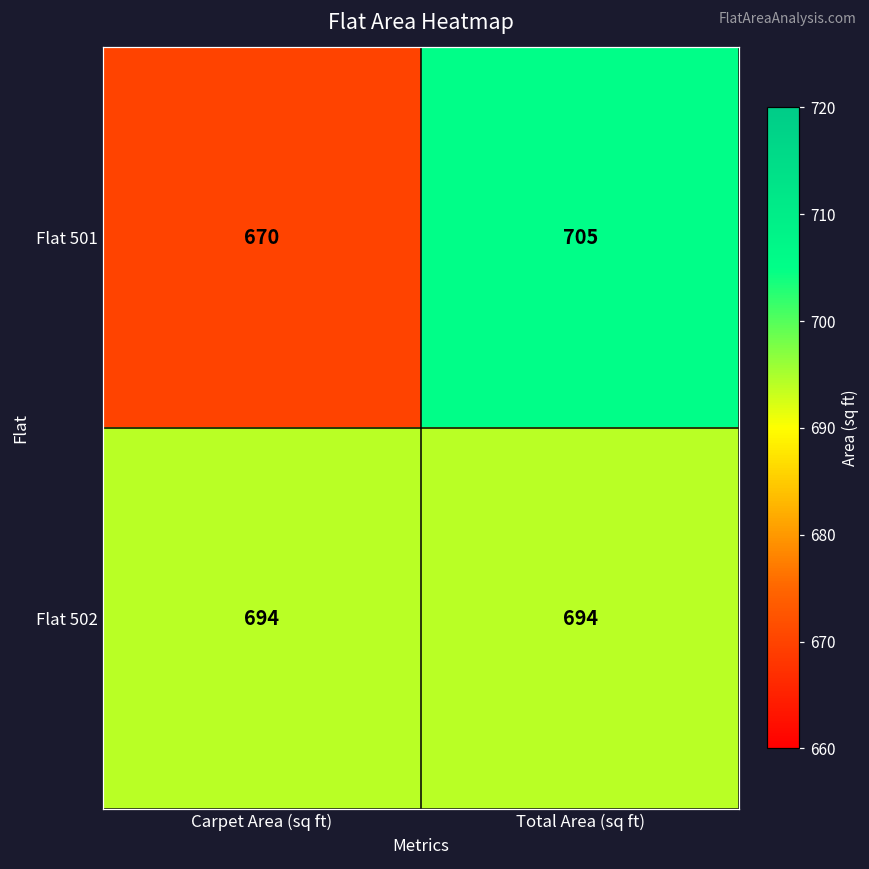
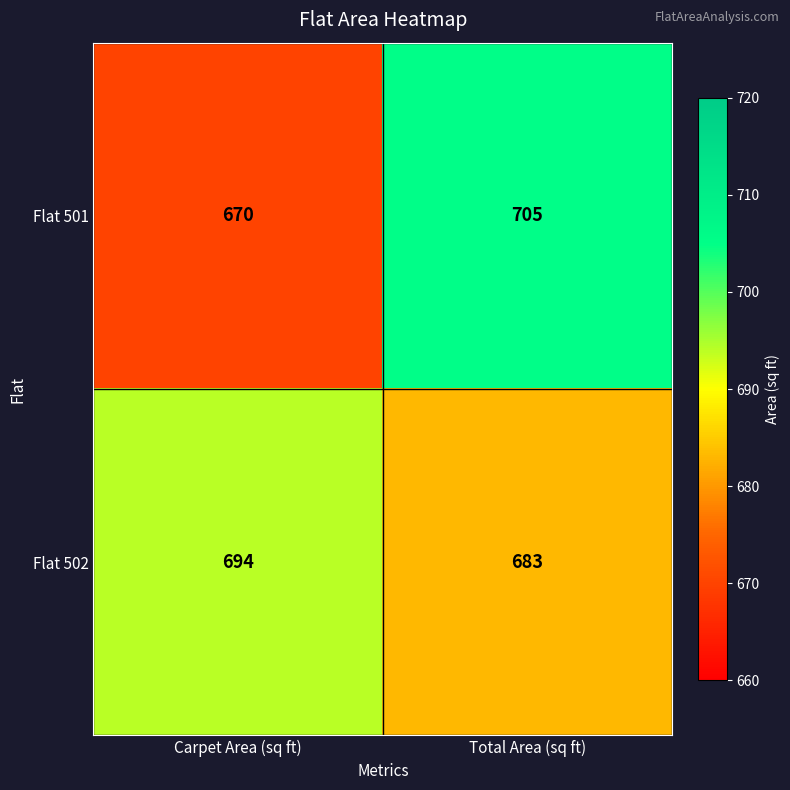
Flat 502, Total Area (sq ft): 694 -> 683
